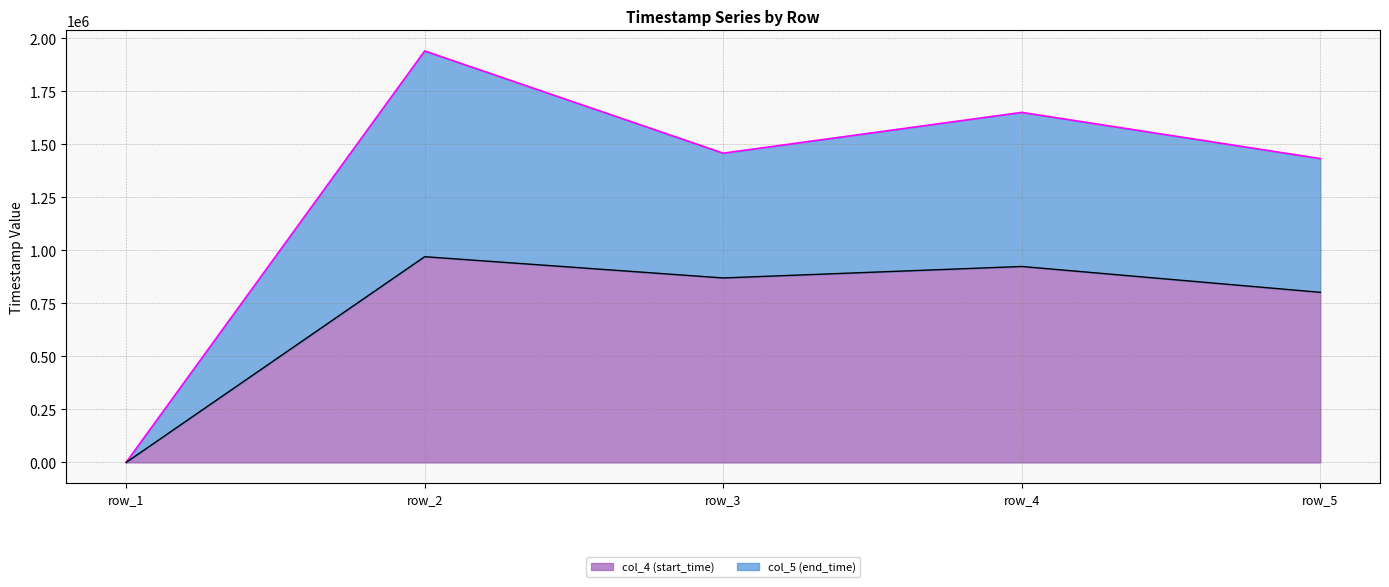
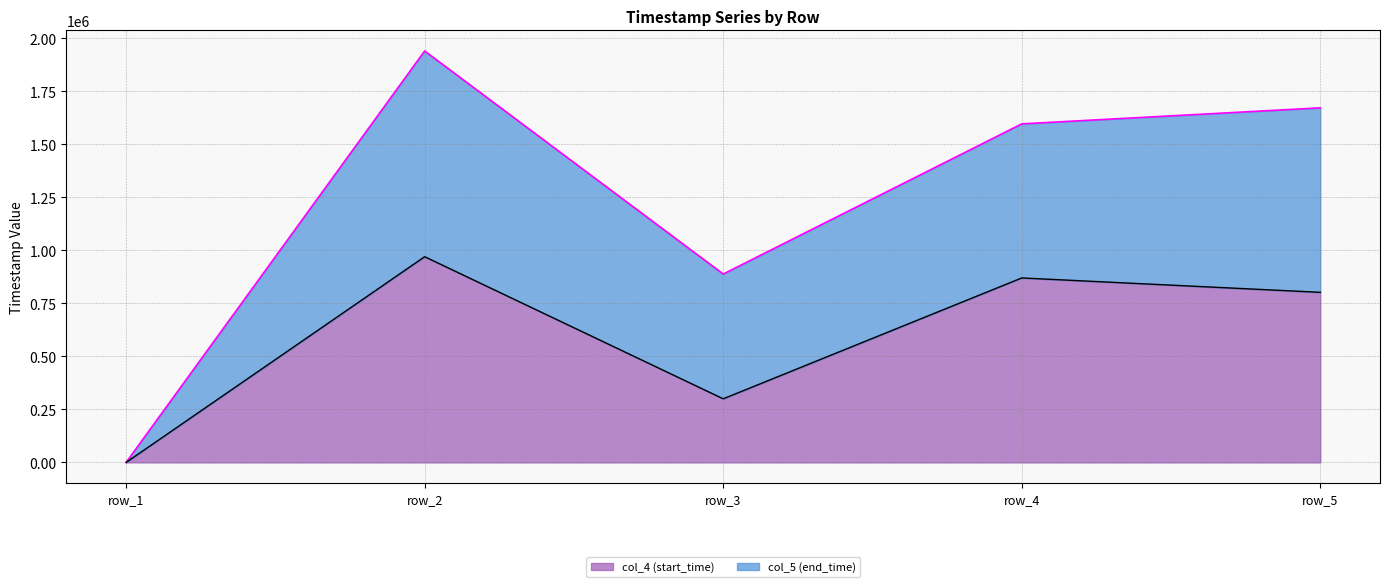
col_4 (start_time), row_3: 870000 -> 300000
col_4 (start_time), row_4: 920000 -> 870000
col_5 (end_time), row_5: 630000 -> 870000
